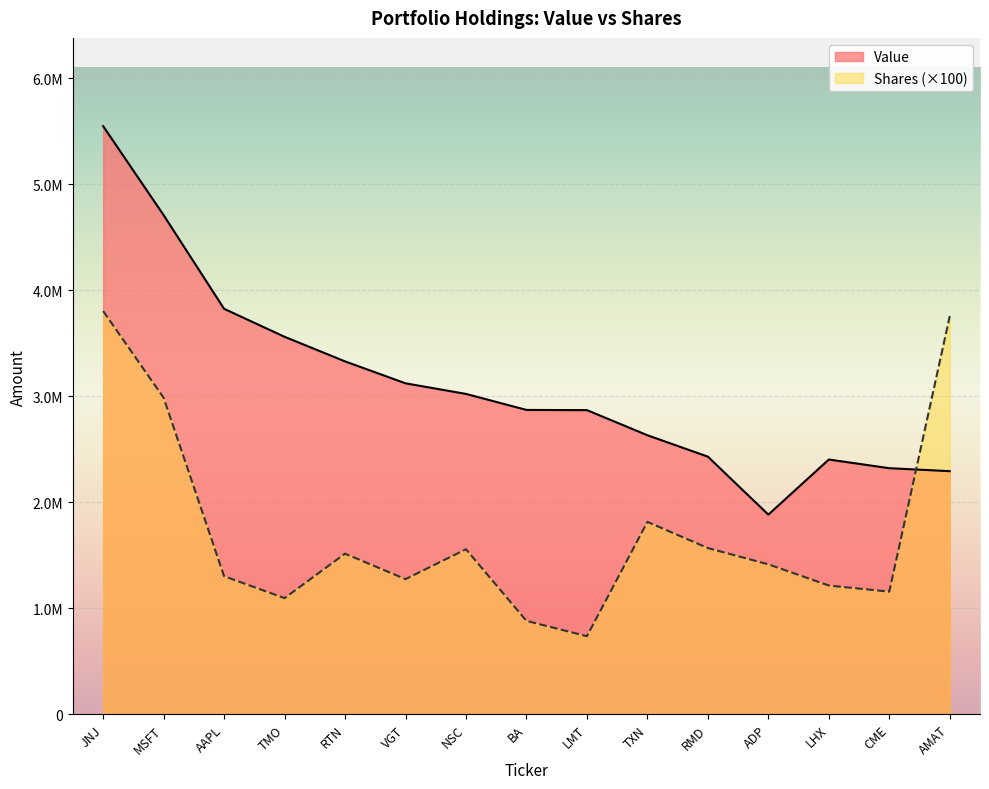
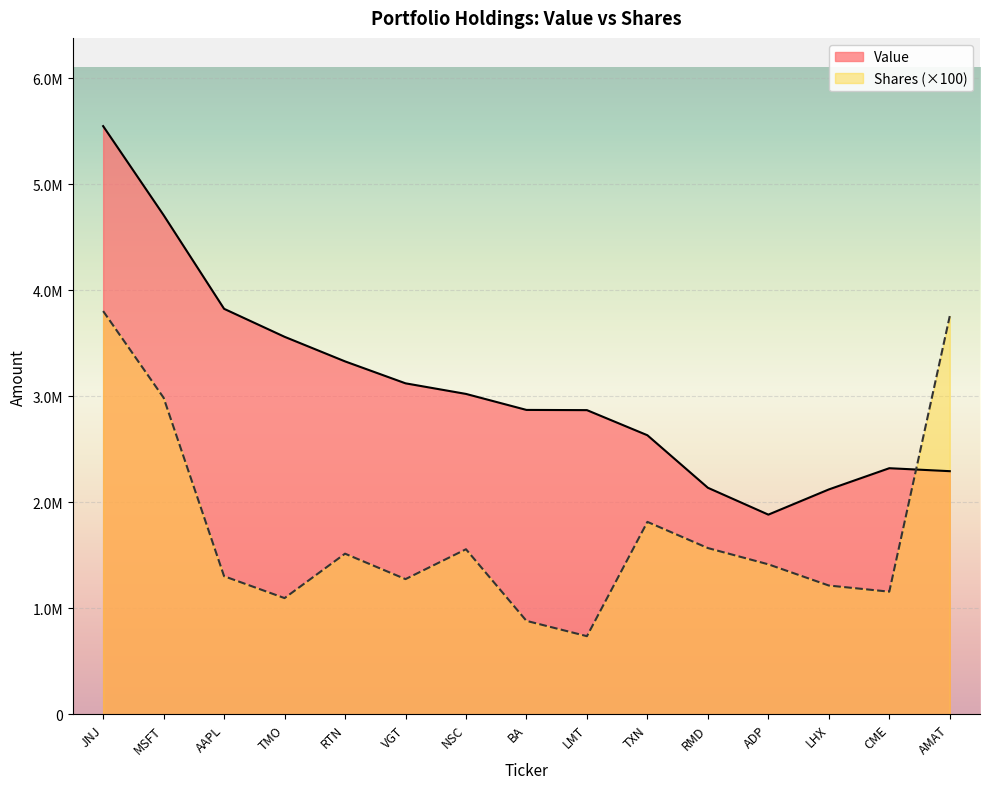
Value, RMD: 2430000 -> 2140000
Value, LHX: 2400000 -> 2120000
